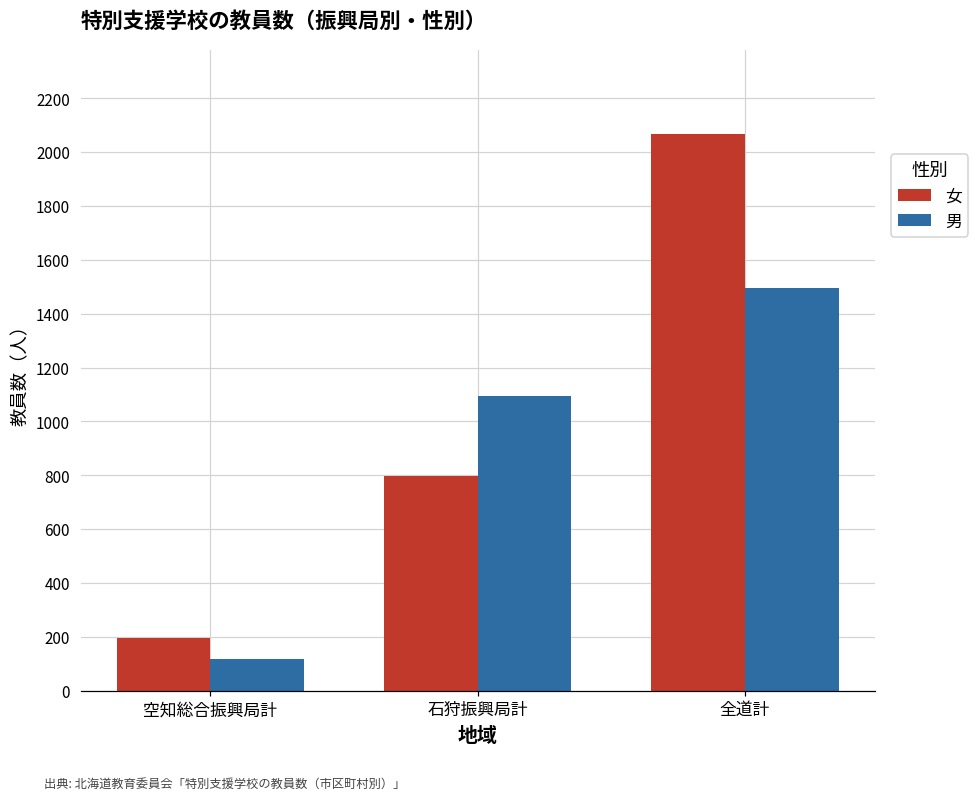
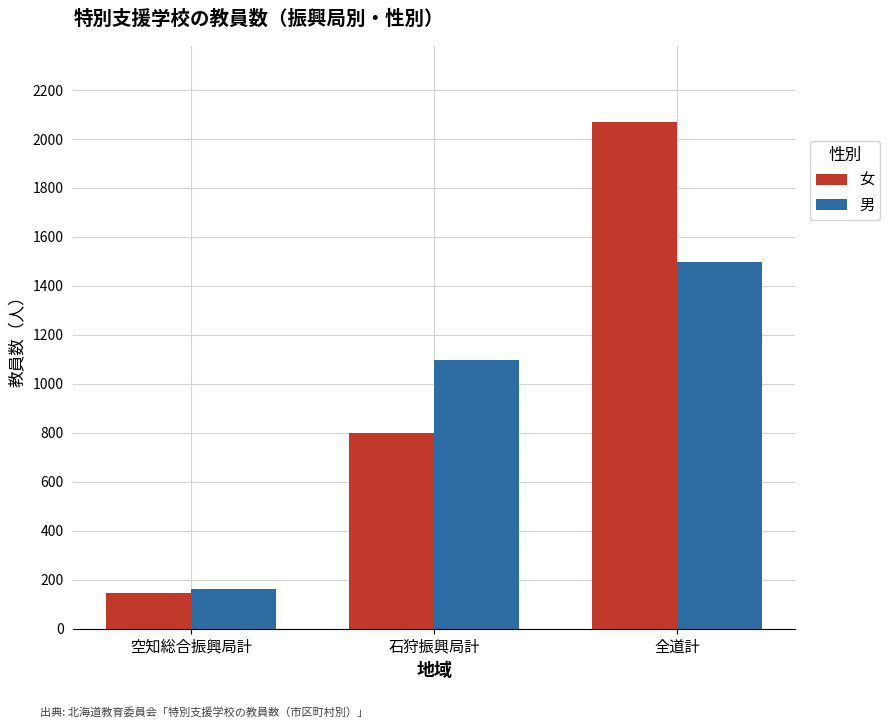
女, 空知総合振興局計: 200 -> 150
男, 空知総合振興局計: 120 -> 160
